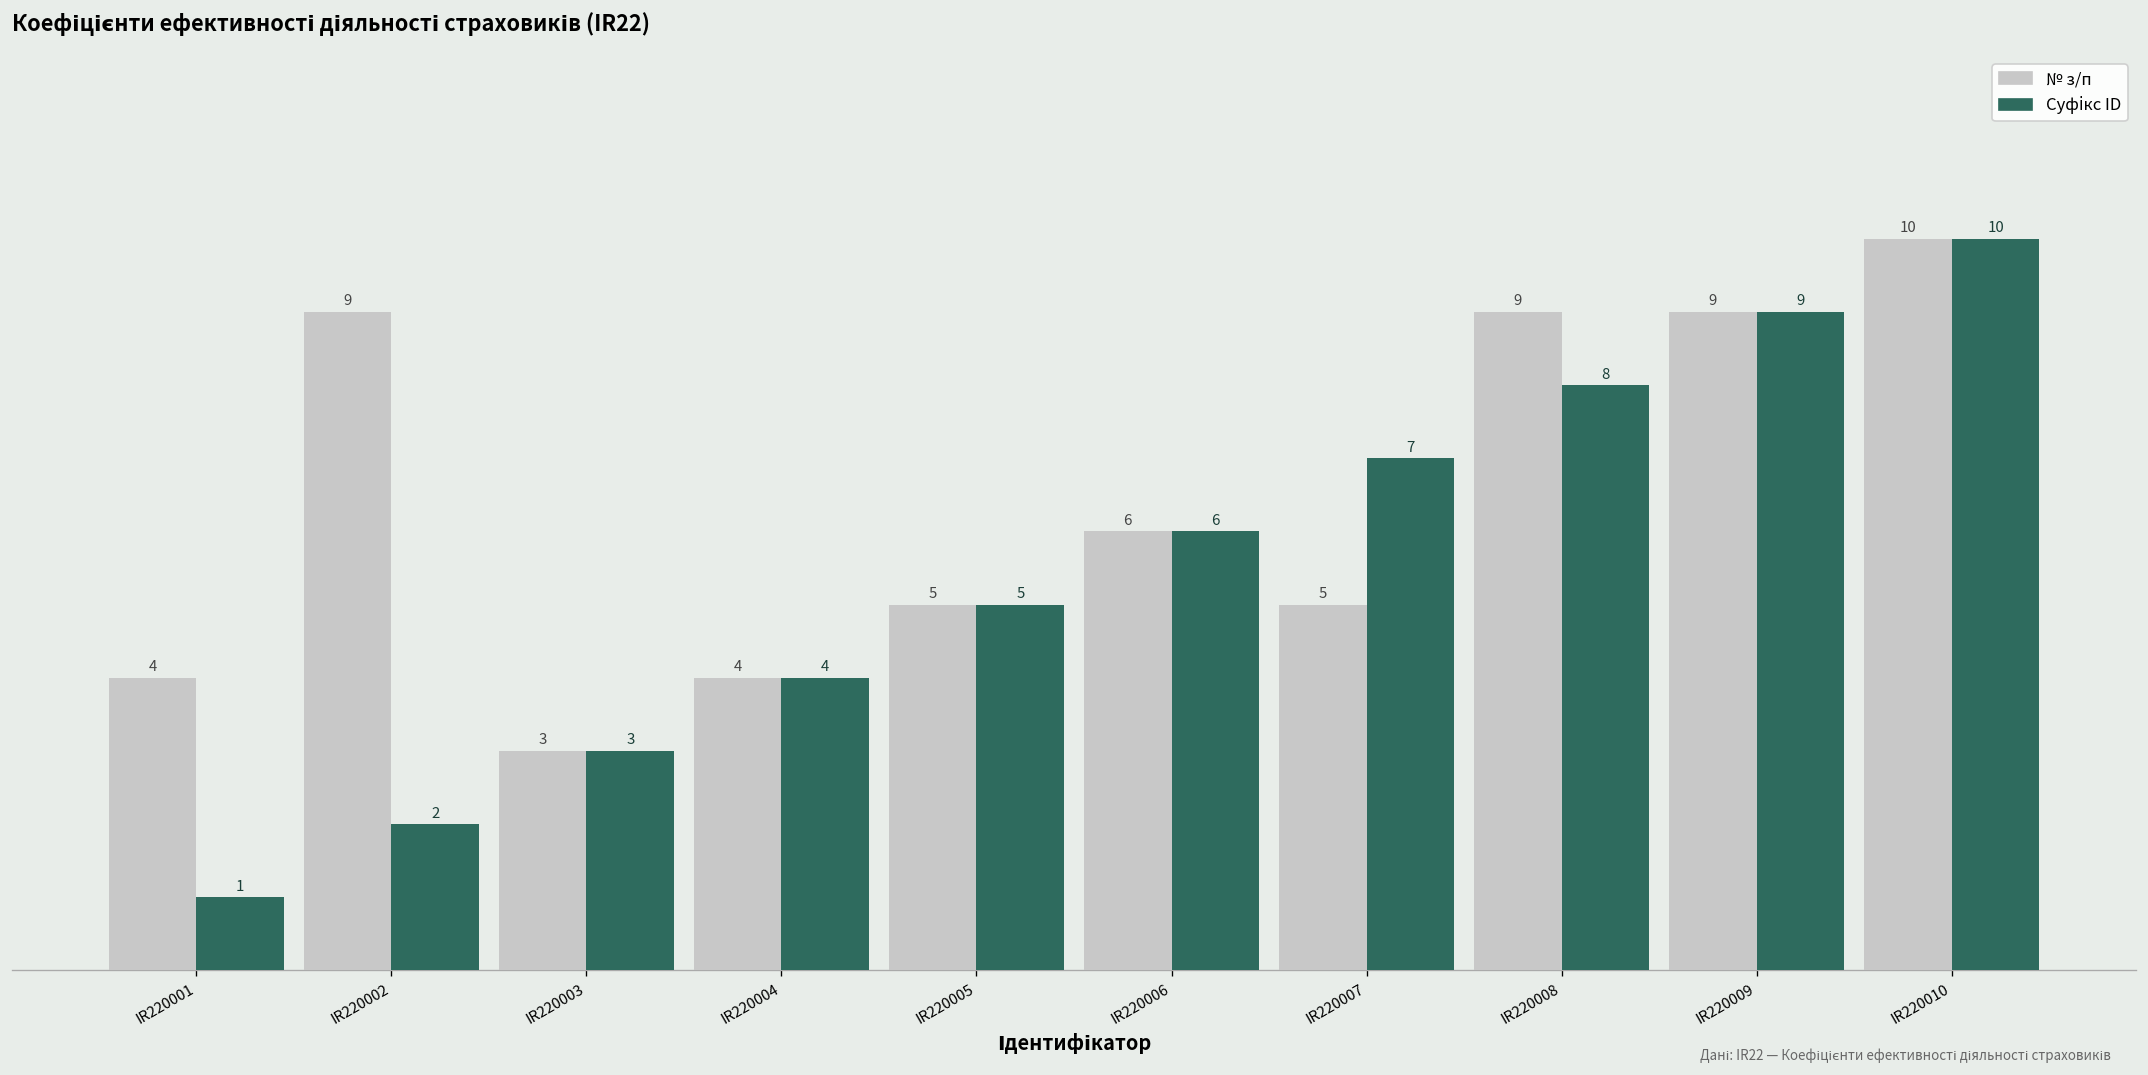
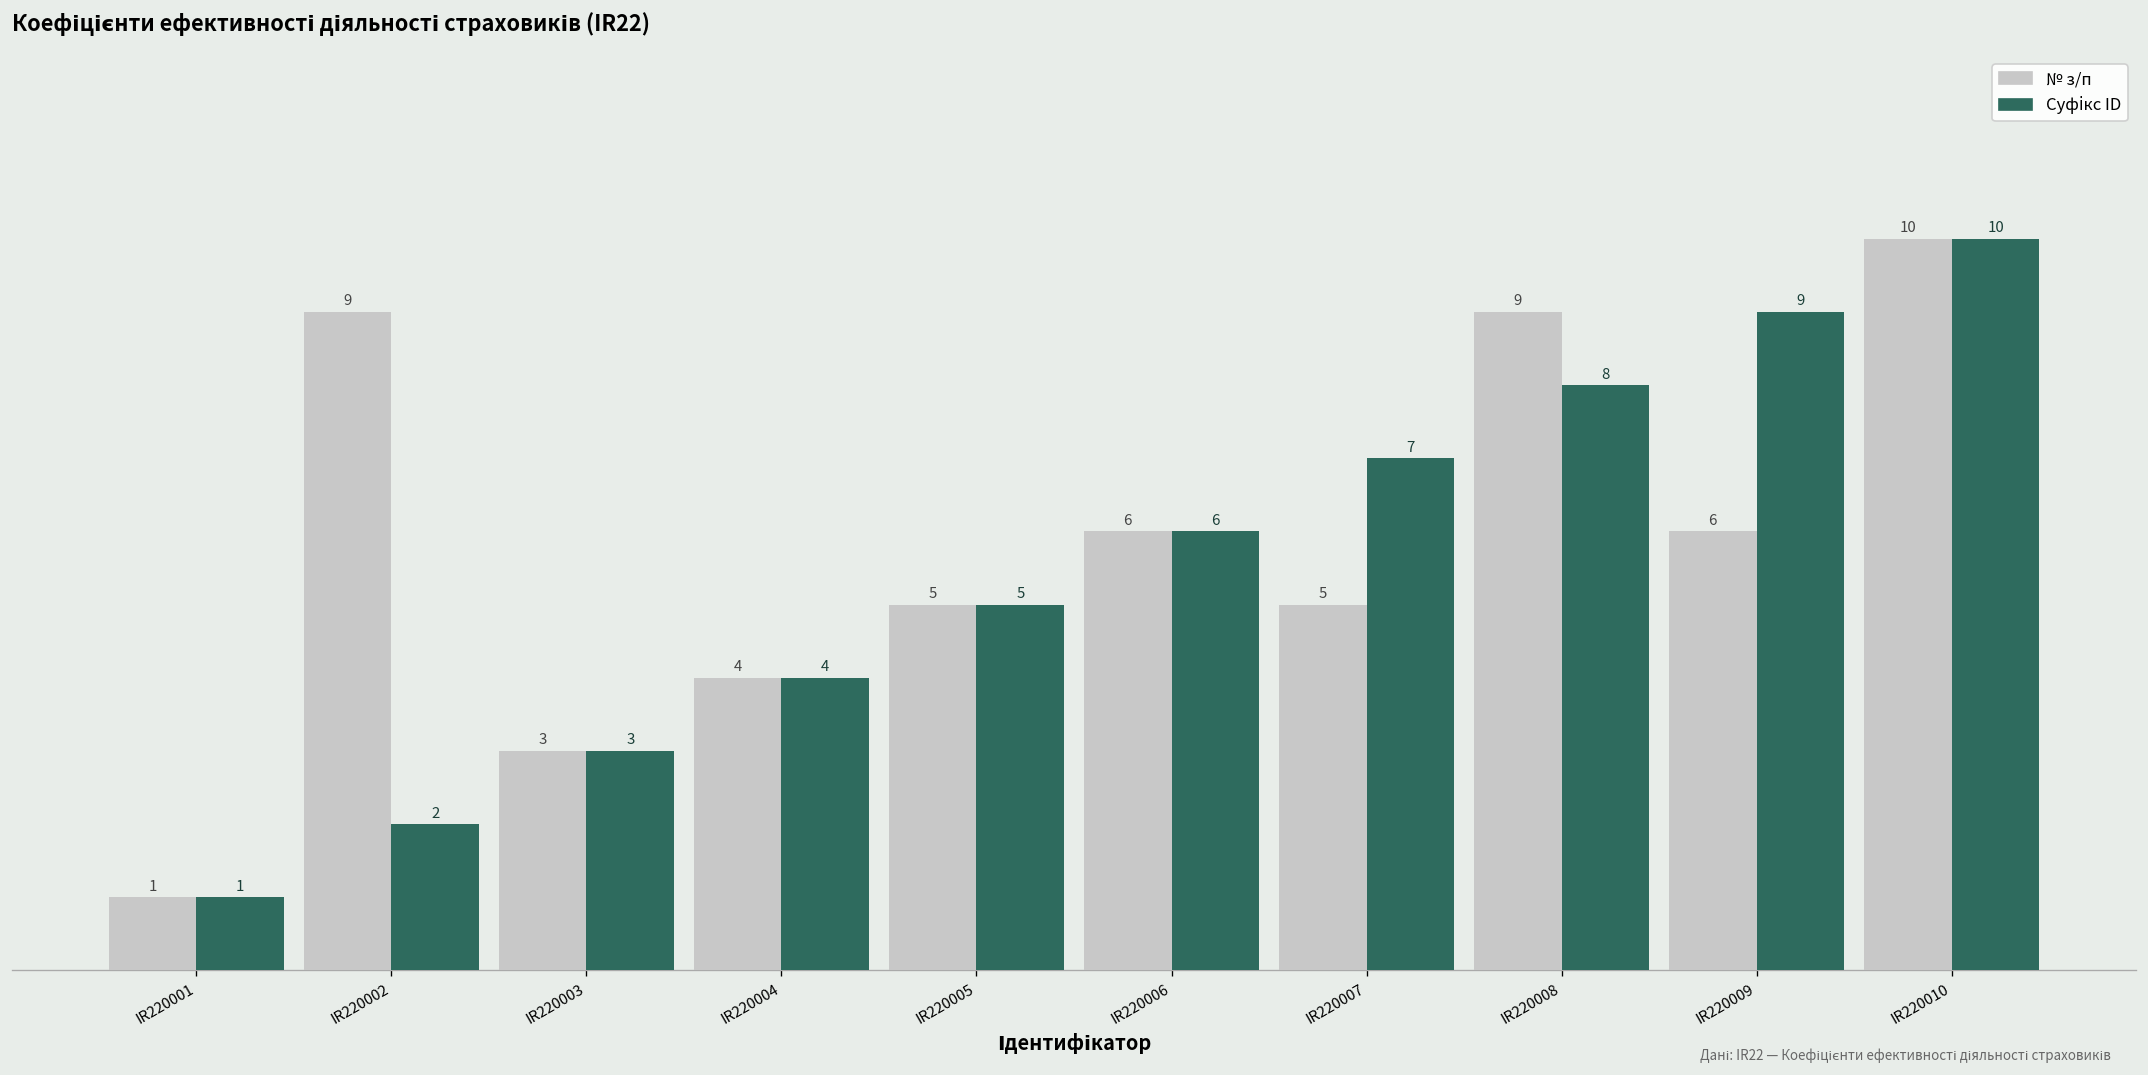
№ з/п, IR220001: 4 -> 1
№ з/п, IR220009: 9 -> 6
